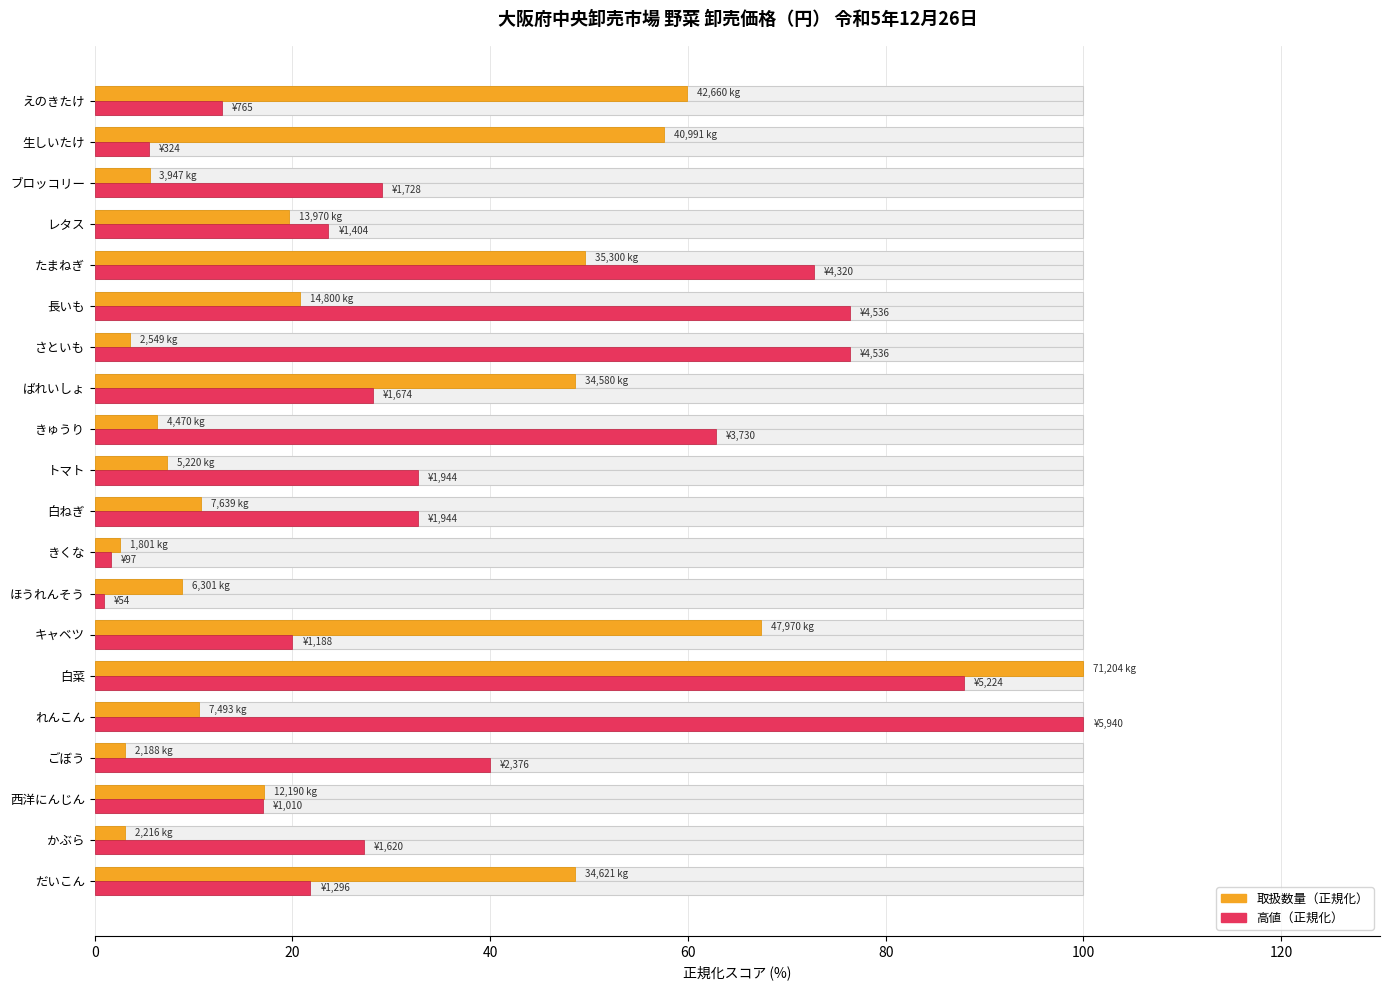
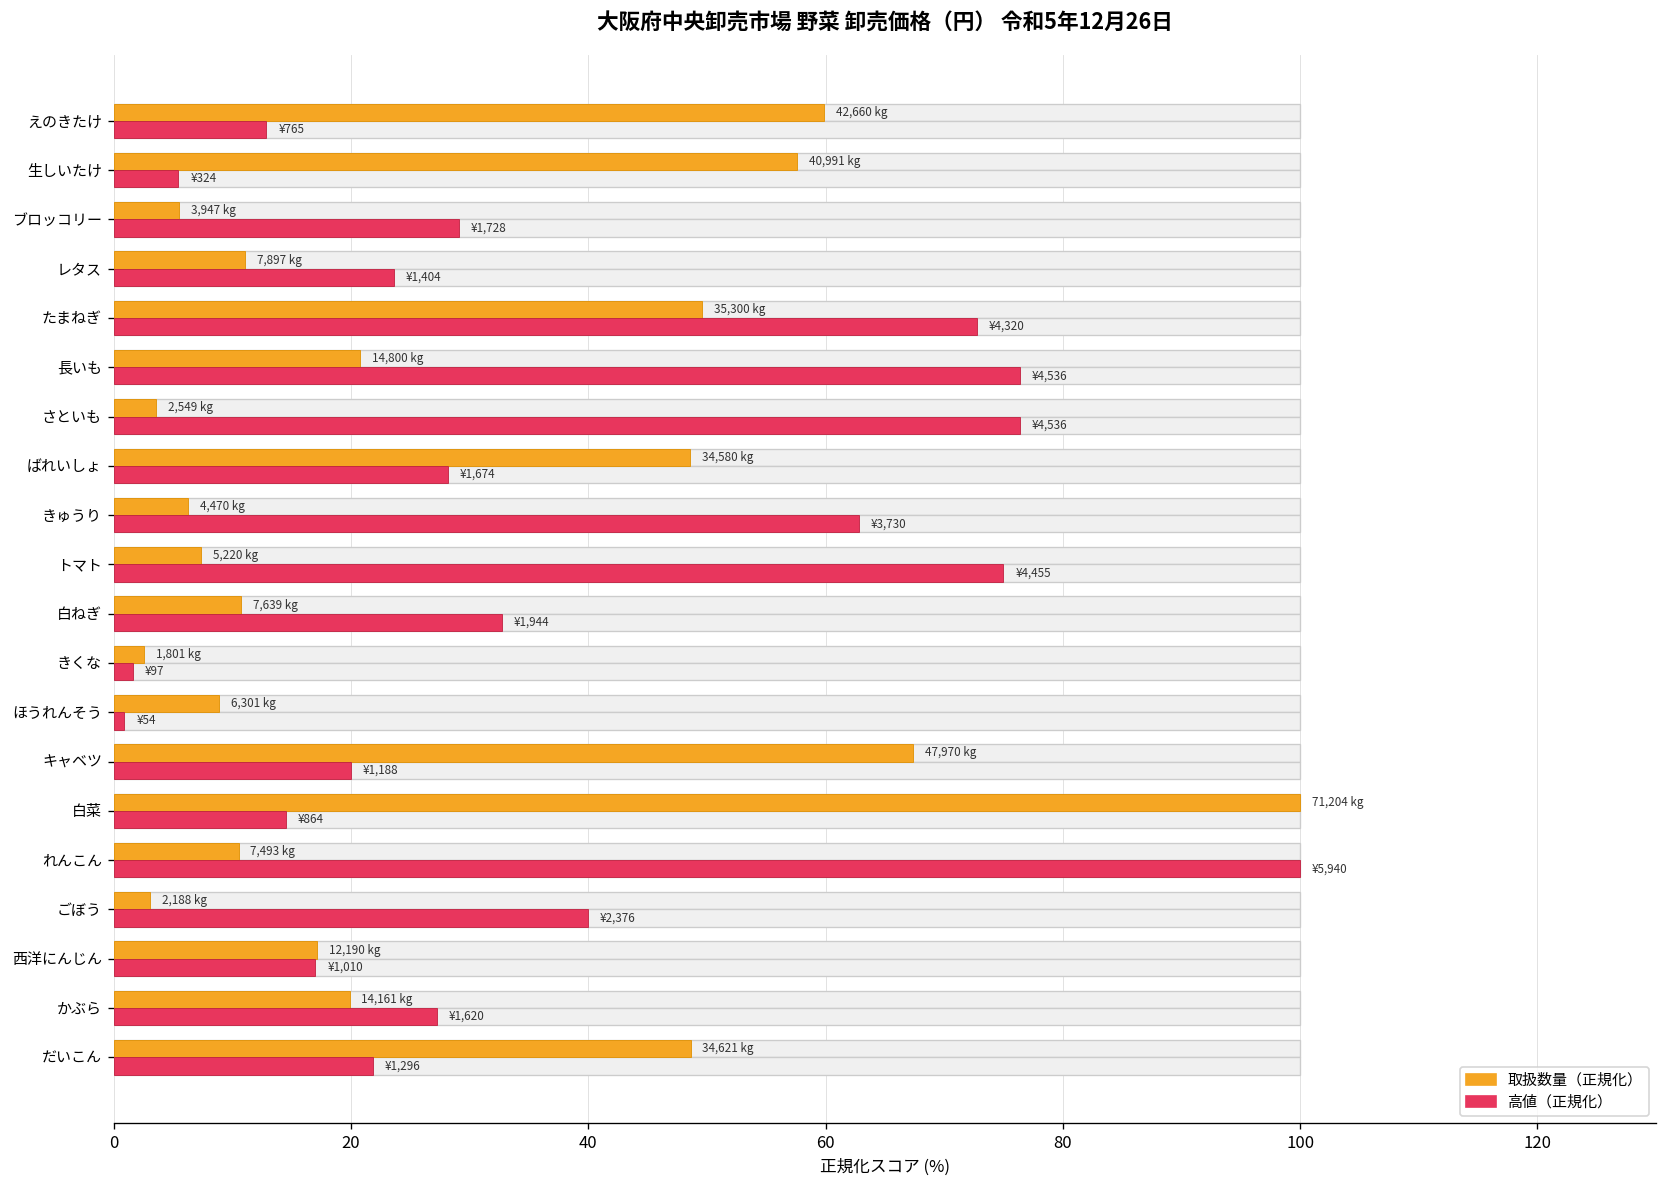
取扱数量（正規化）, レタス: 13,970 -> 7,897
高値（正規化）, トマト: ¥1,944 -> ¥4,455
高値（正規化）, 白菜: ¥5,224 -> ¥864
取扱数量（正規化）, かぶら: 2,216 -> 14,161
